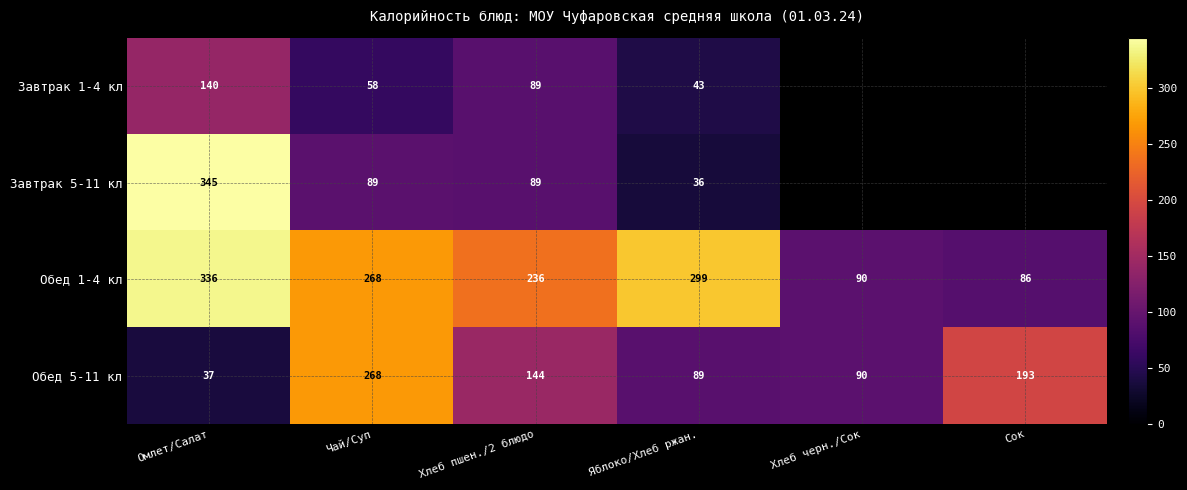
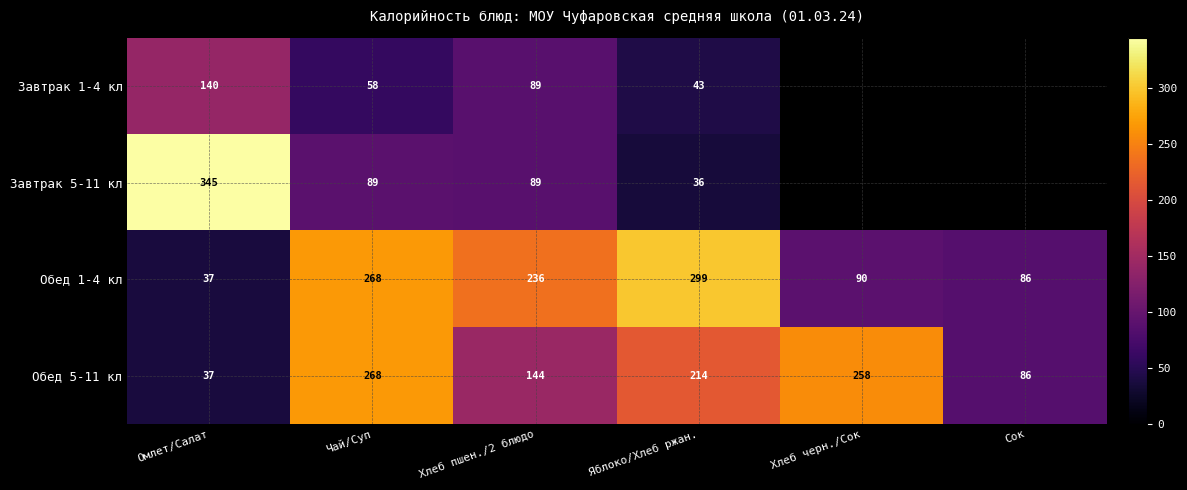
Обед 1-4 кл, Омлет/Салат: 336 -> 37
Обед 5-11 кл, Яблоко/Хлеб ржан.: 89 -> 214
Обед 5-11 кл, Хлеб черн./Сок: 90 -> 258
Обед 5-11 кл, Сок: 193 -> 86
